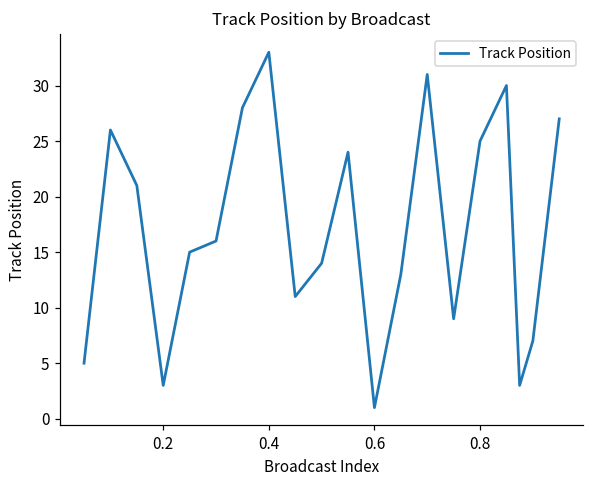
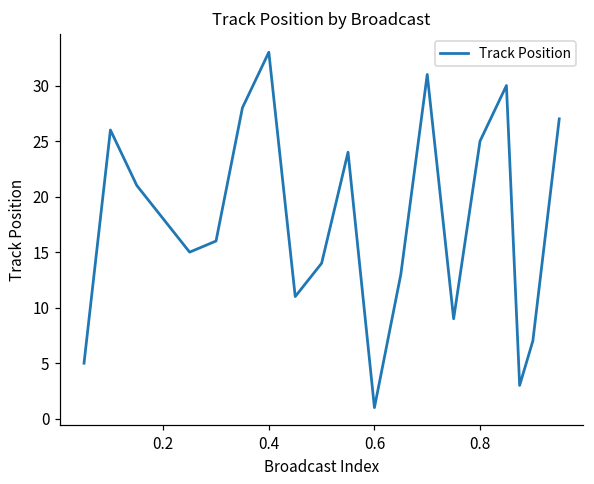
0.2: 3 -> 18
